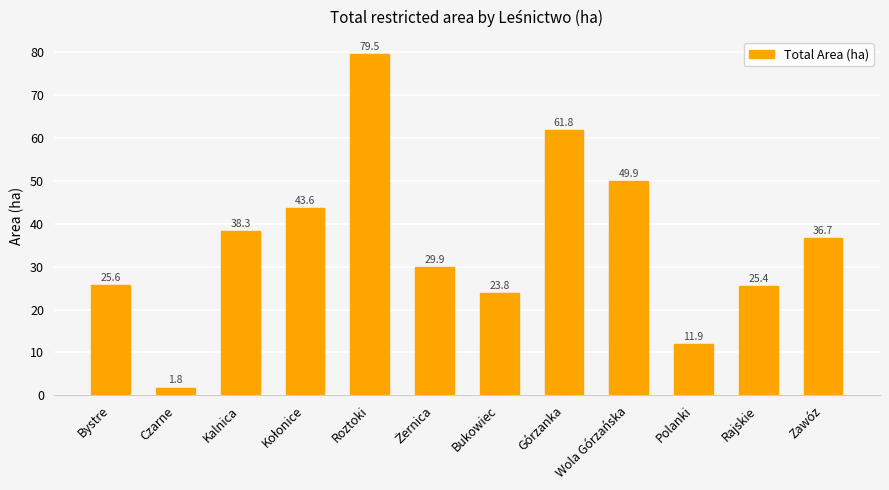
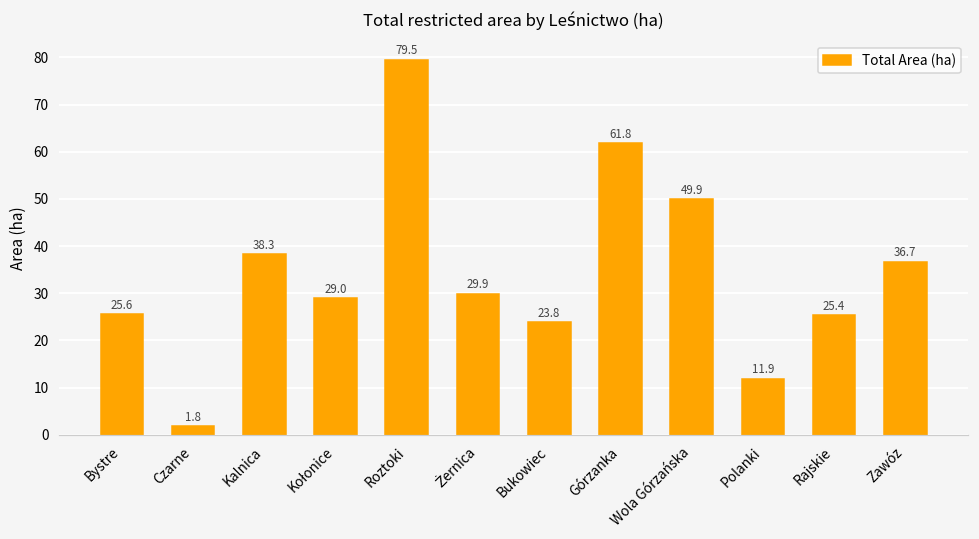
Kołonice: 43.6 -> 29.0
